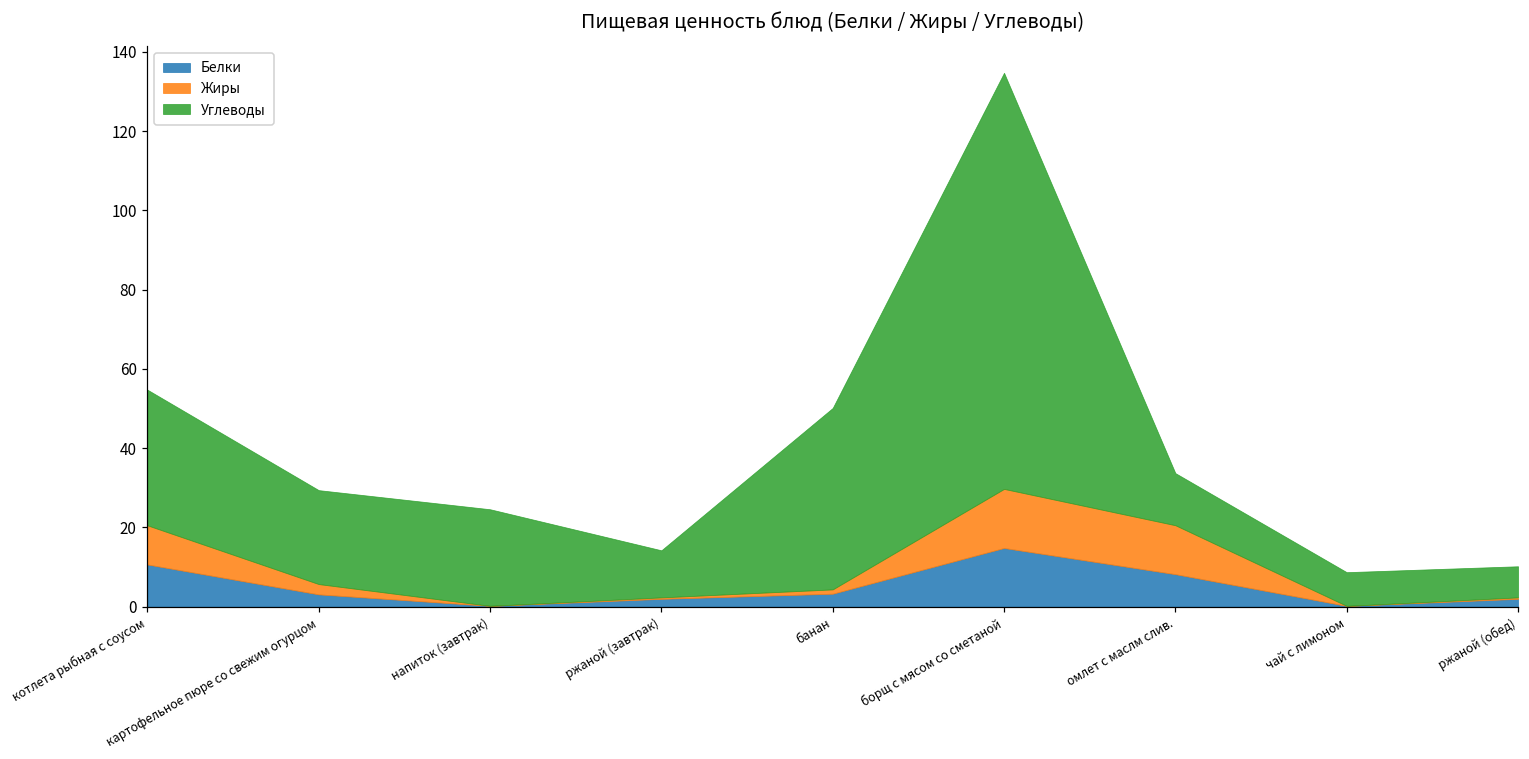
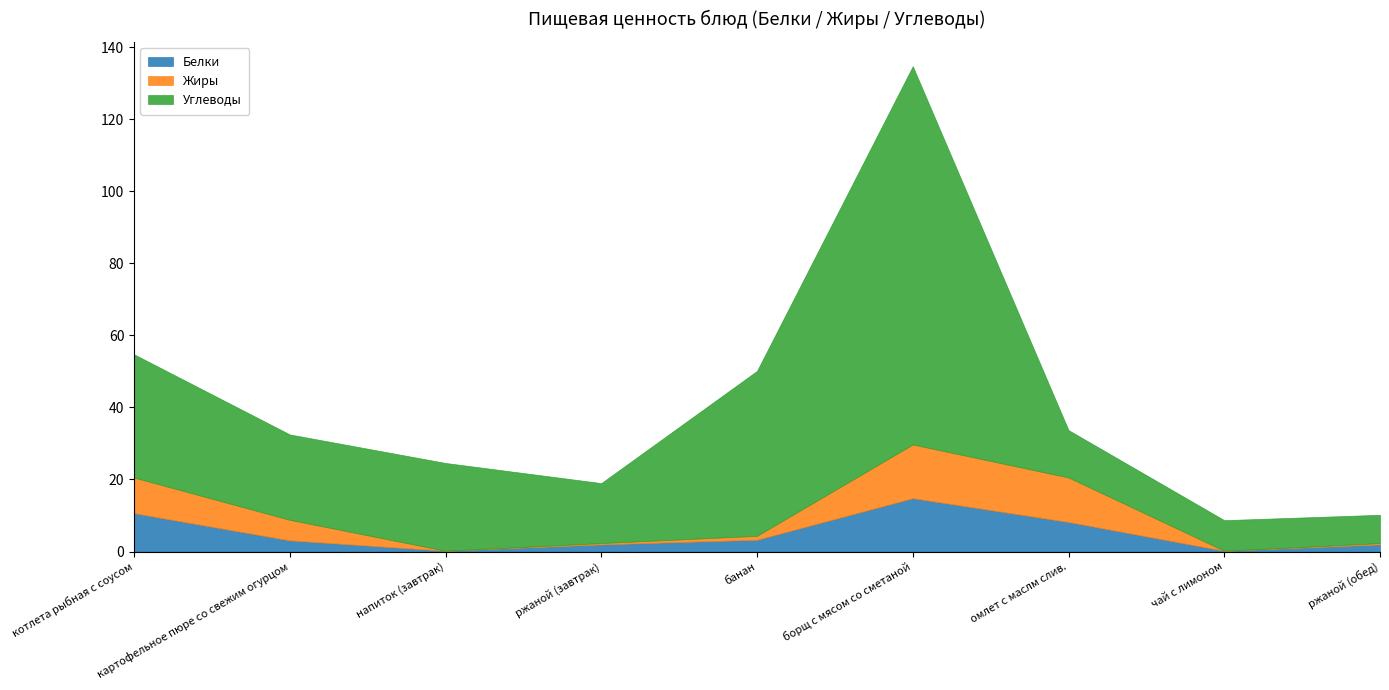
Жиры, картофельное пюре со свежим огурцом: 3 -> 6
Углеводы, ржаной (завтрак): 12 -> 17
